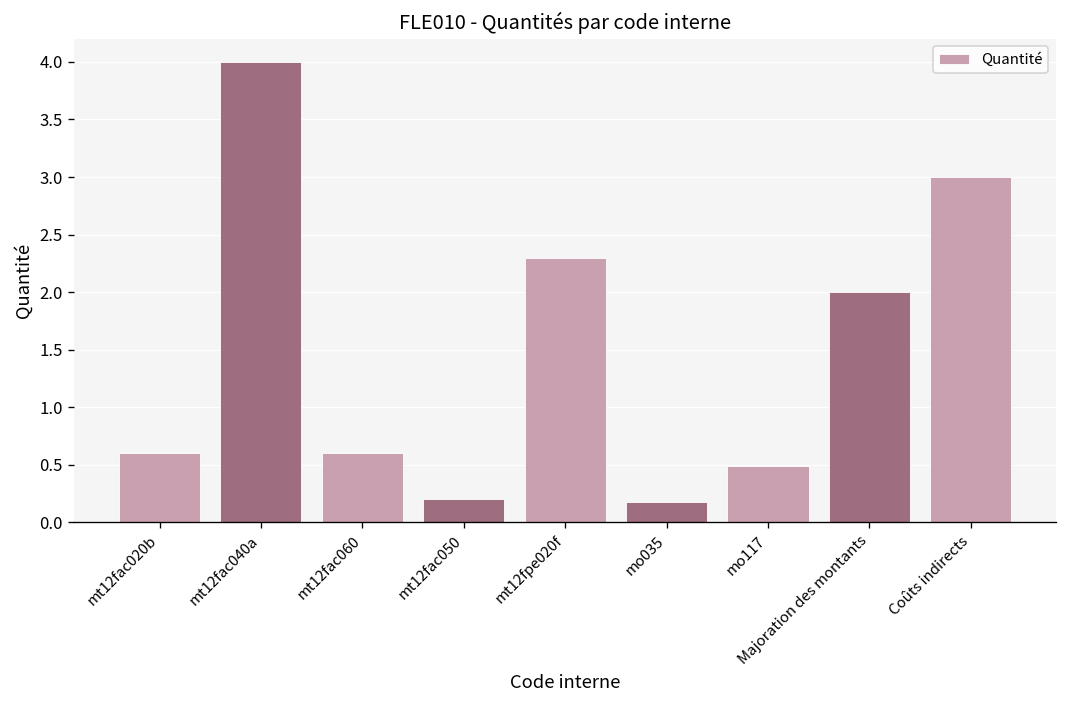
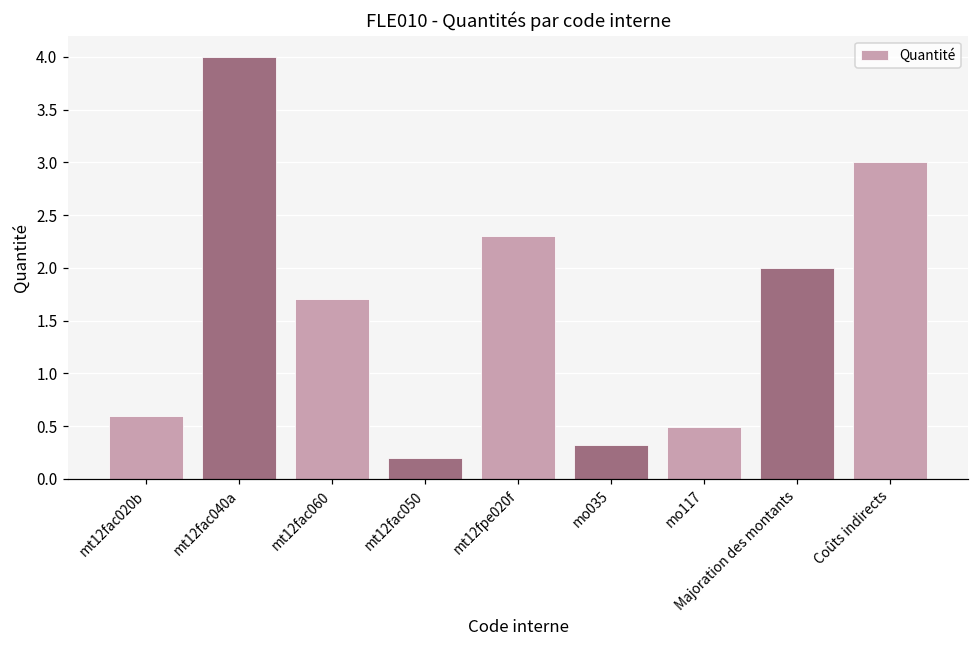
mt12fac060: 0.6 -> 1.7
mo035: 0.2 -> 0.3
